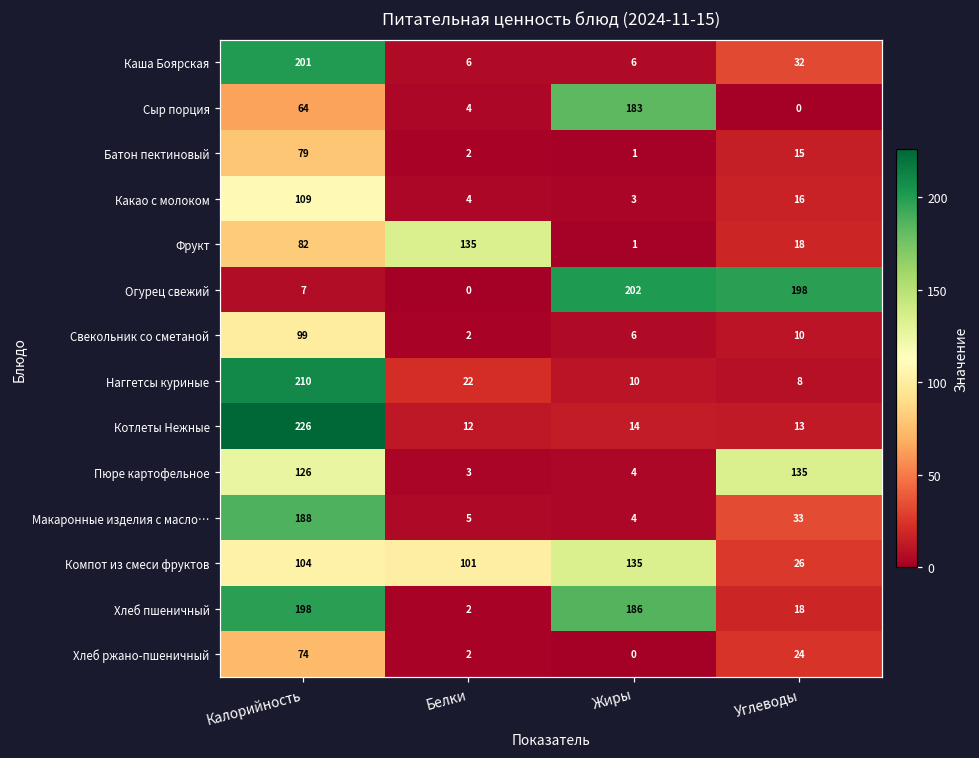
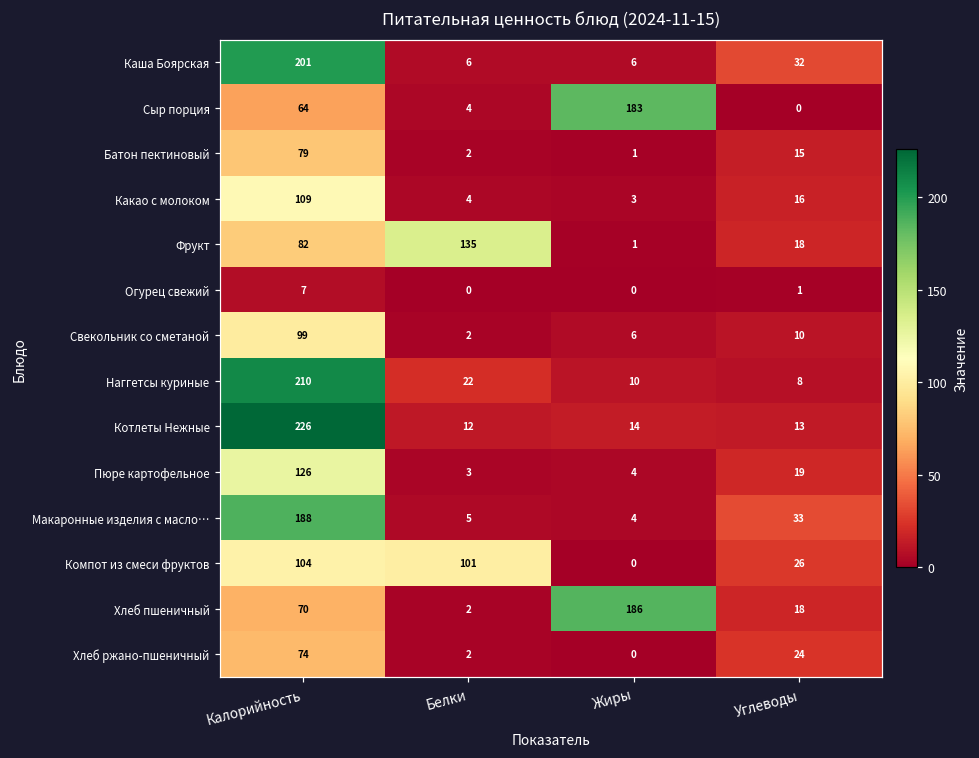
Огурец свежий, Жиры: 202 -> 0
Огурец свежий, Углеводы: 198 -> 1
Пюре картофельное, Углеводы: 135 -> 19
Компот из смеси фруктов, Жиры: 135 -> 0
Хлеб пшеничный, Калорийность: 198 -> 70
